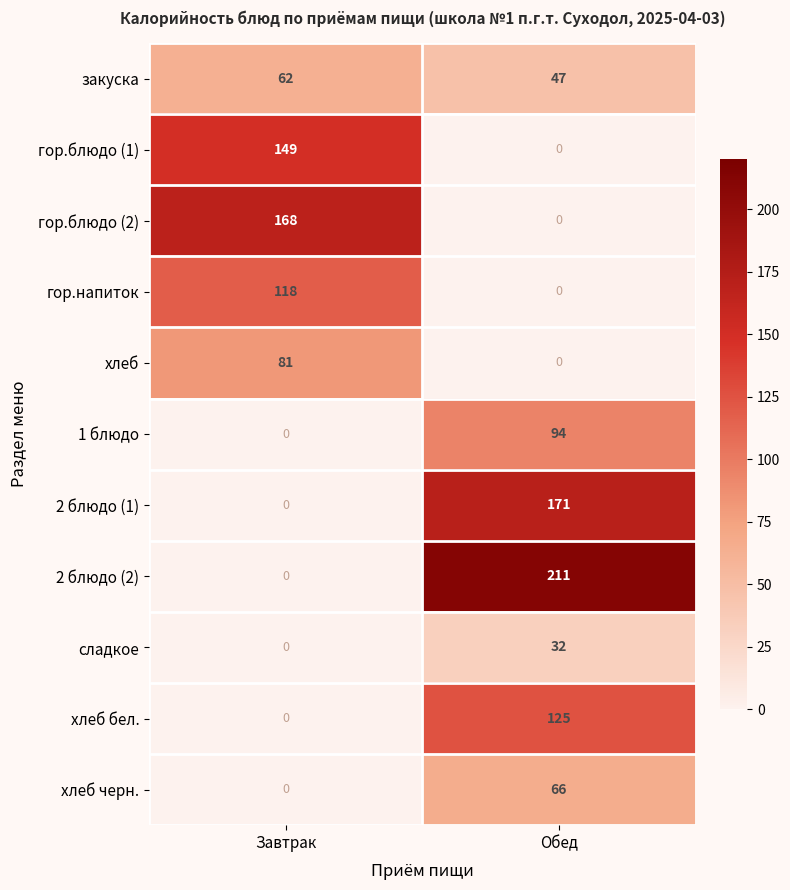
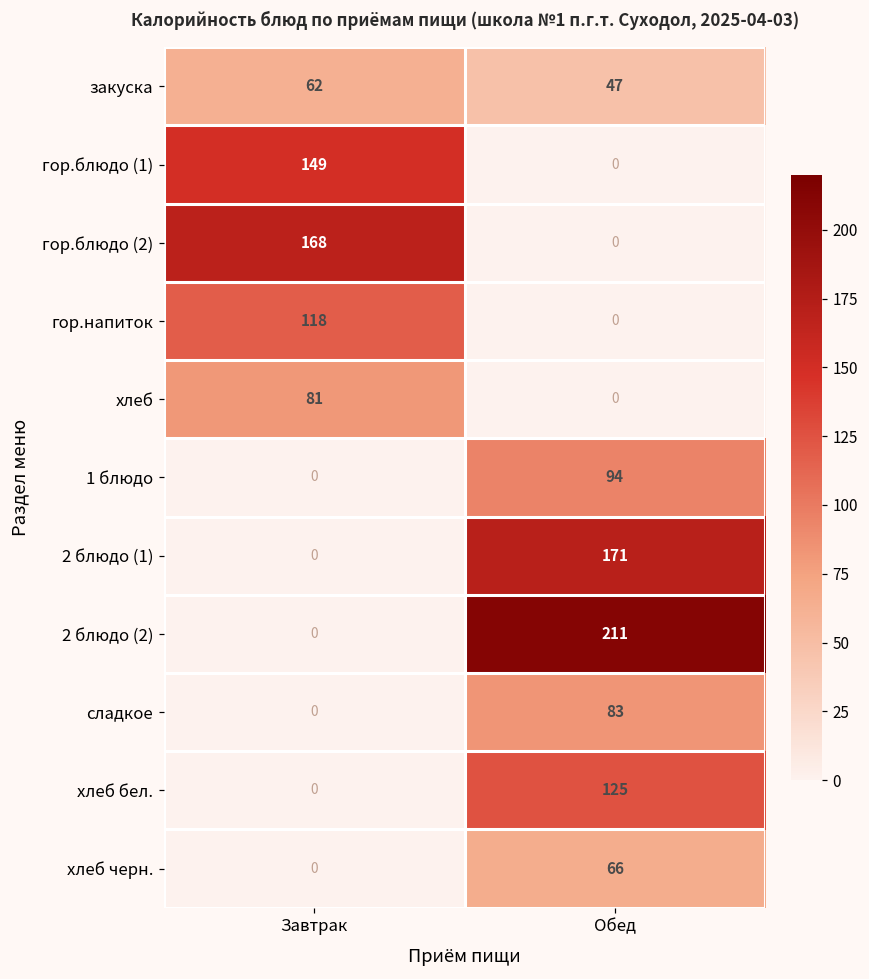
сладкое, Обед: 32 -> 83
